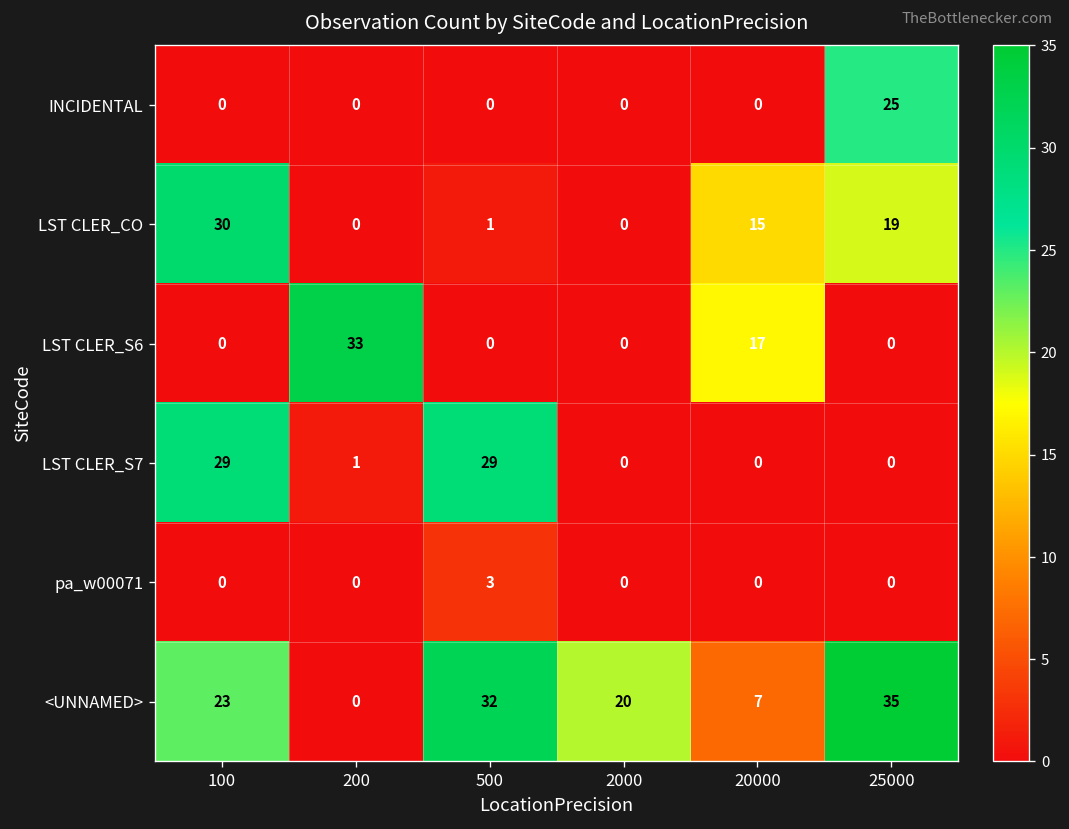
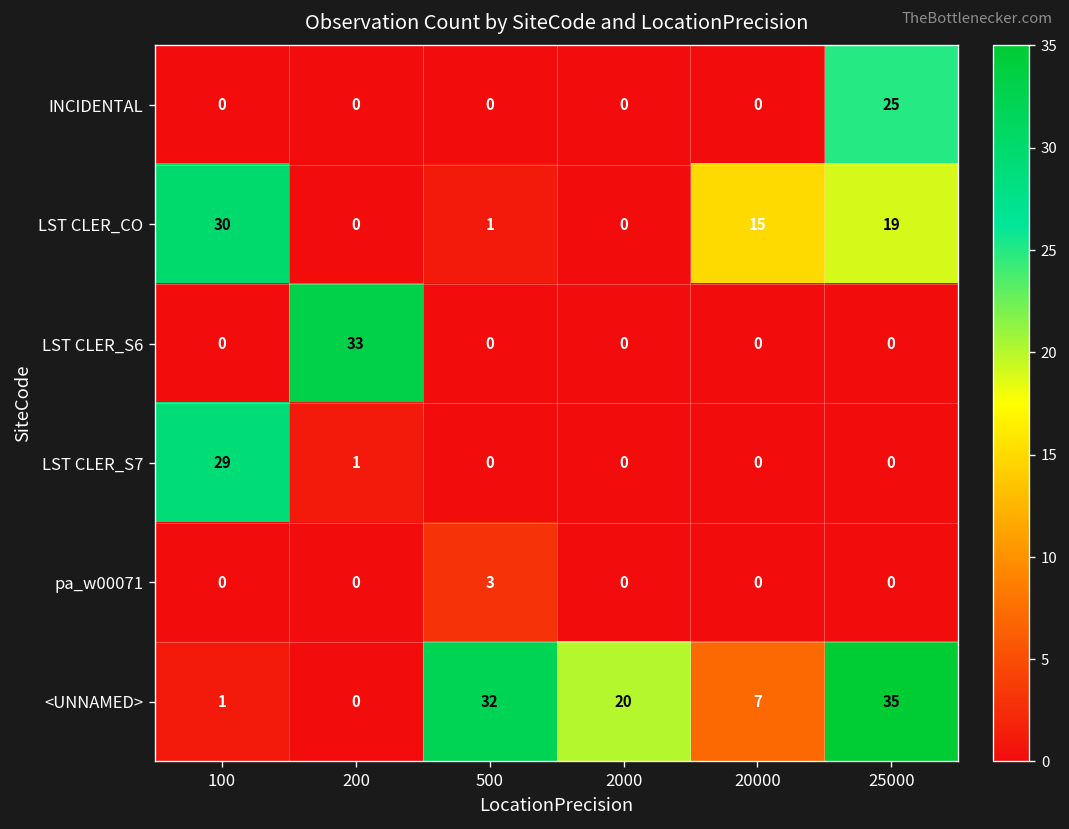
LST CLER_S6, 20000: 17 -> 0
LST CLER_S7, 500: 29 -> 0
<UNNAMED>, 100: 23 -> 1
